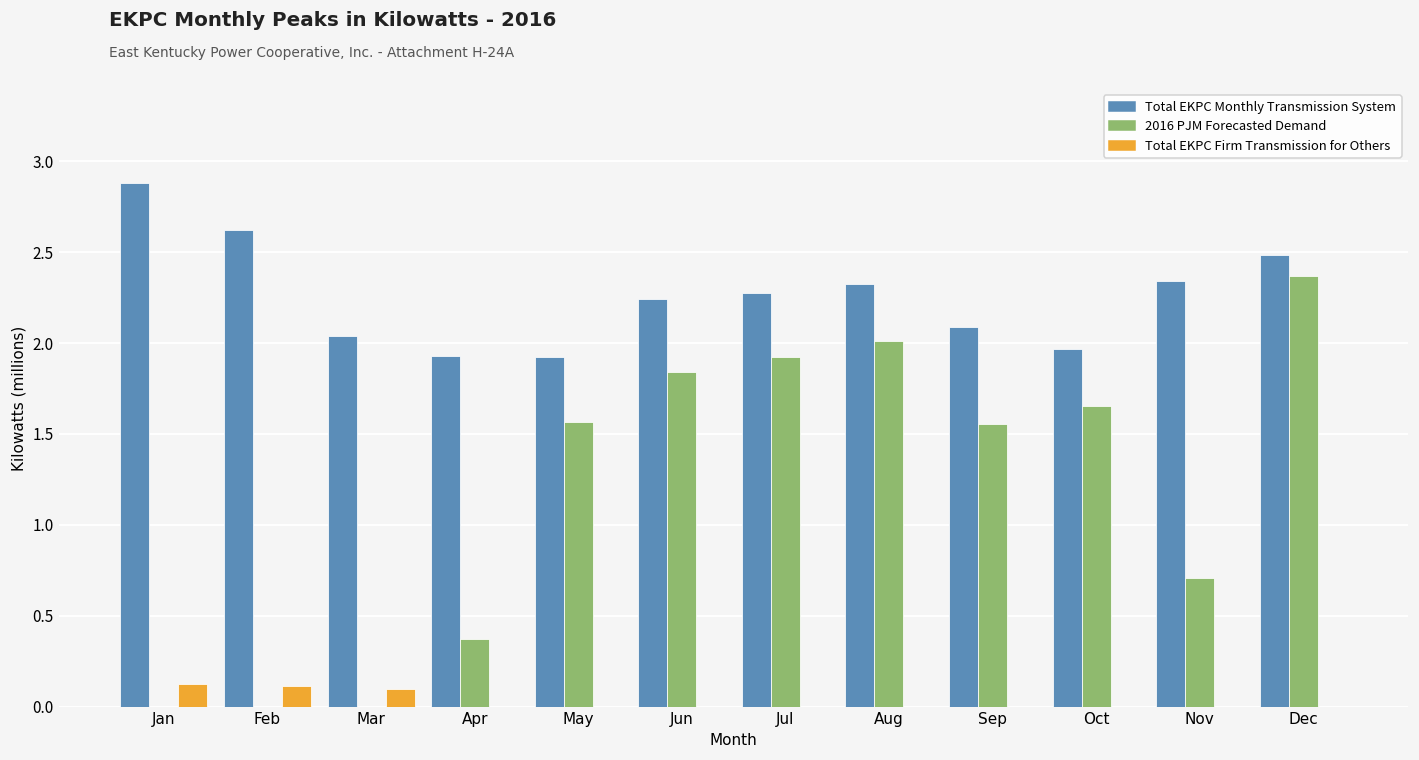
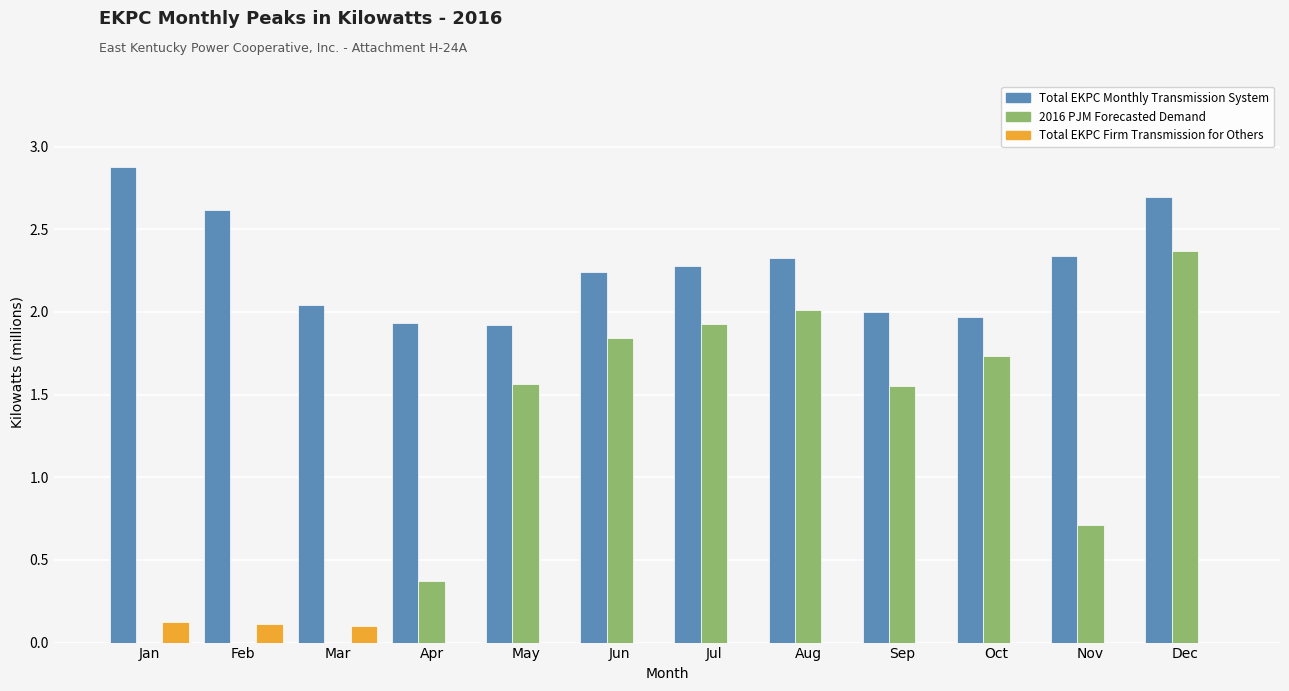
Total EKPC Monthly Transmission System, Sep: 2.09 -> 2.00
2016 PJM Forecasted Demand, Oct: 1.66 -> 1.73
Total EKPC Monthly Transmission System, Dec: 2.48 -> 2.69
